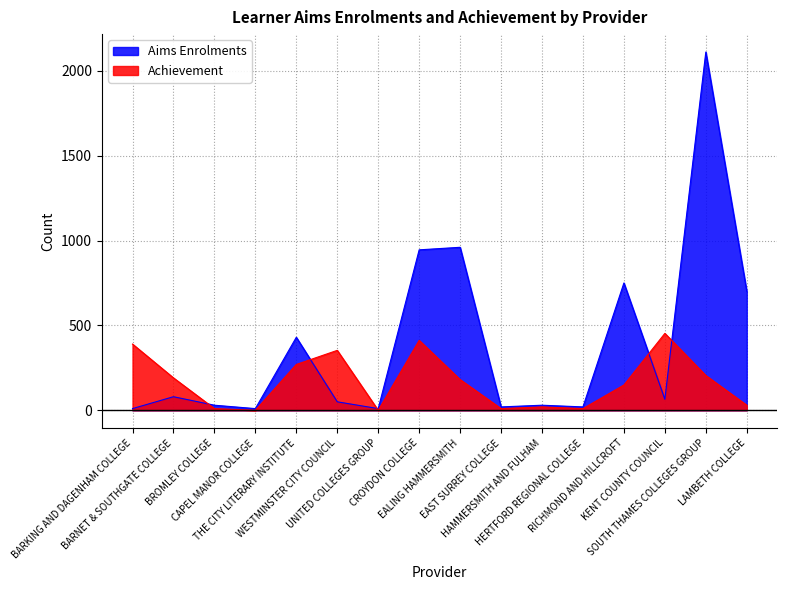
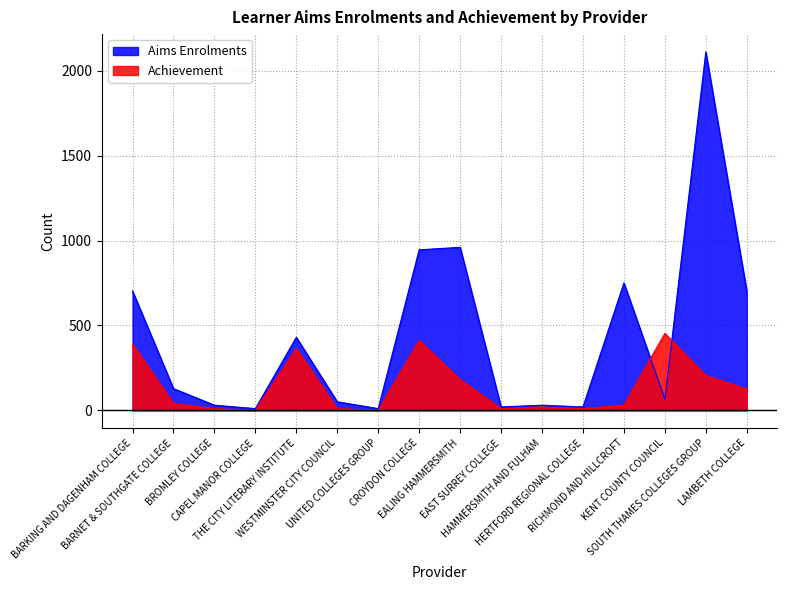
Aims Enrolments, BARKING AND DAGENHAM COLLEGE: 10 -> 700
Aims Enrolments, BARNET & SOUTHGATE COLLEGE: 80 -> 130
Achievement, BARNET & SOUTHGATE COLLEGE: 190 -> 40
Achievement, THE CITY LITERARY INSTITUTE: 270 -> 360
Achievement, WESTMINSTER CITY COUNCIL: 350 -> 10
Achievement, RICHMOND AND HILLCROFT: 150 -> 30
Achievement, LAMBETH COLLEGE: 30 -> 130
